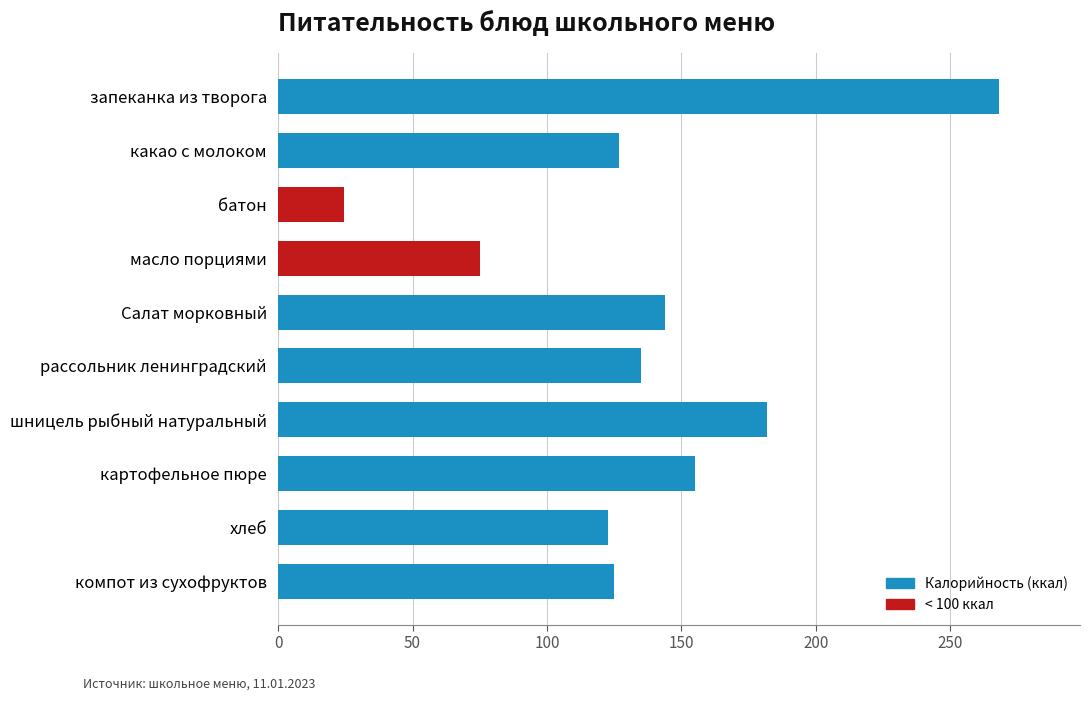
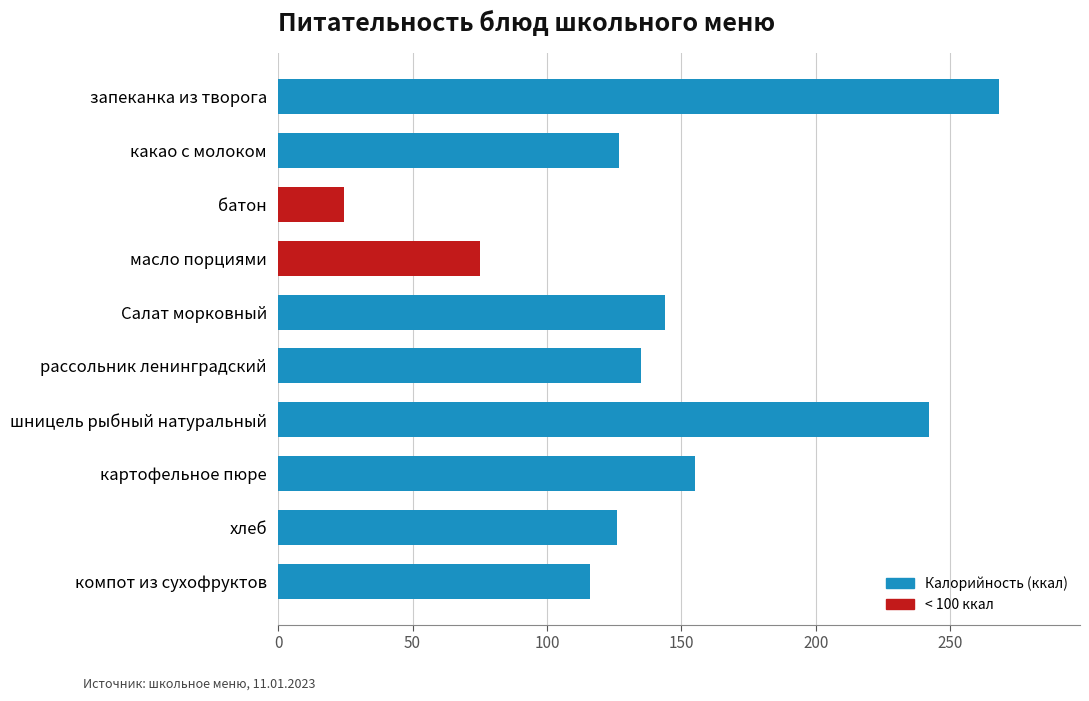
шницель рыбный натуральный: 182 -> 242
хлеб: 123 -> 126
компот из сухофруктов: 125 -> 116
